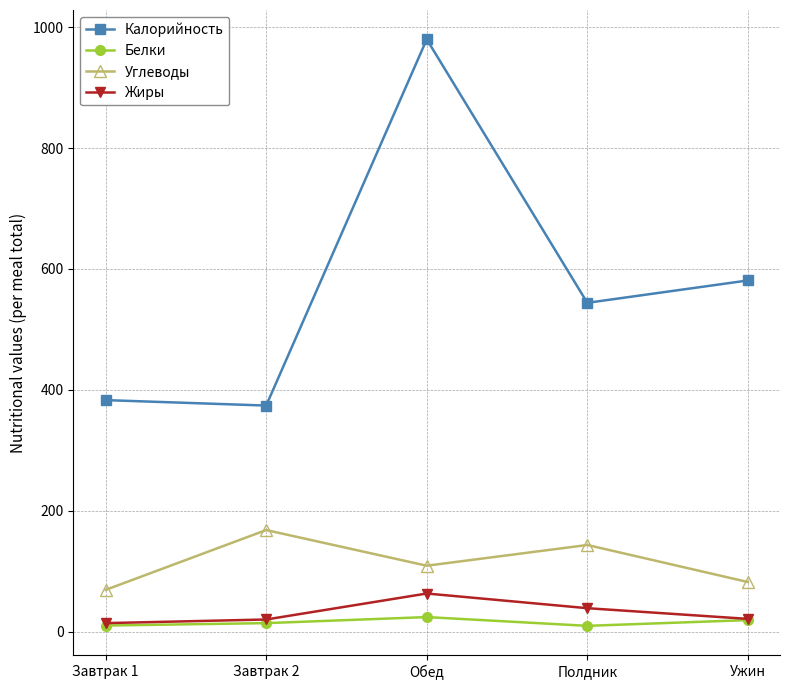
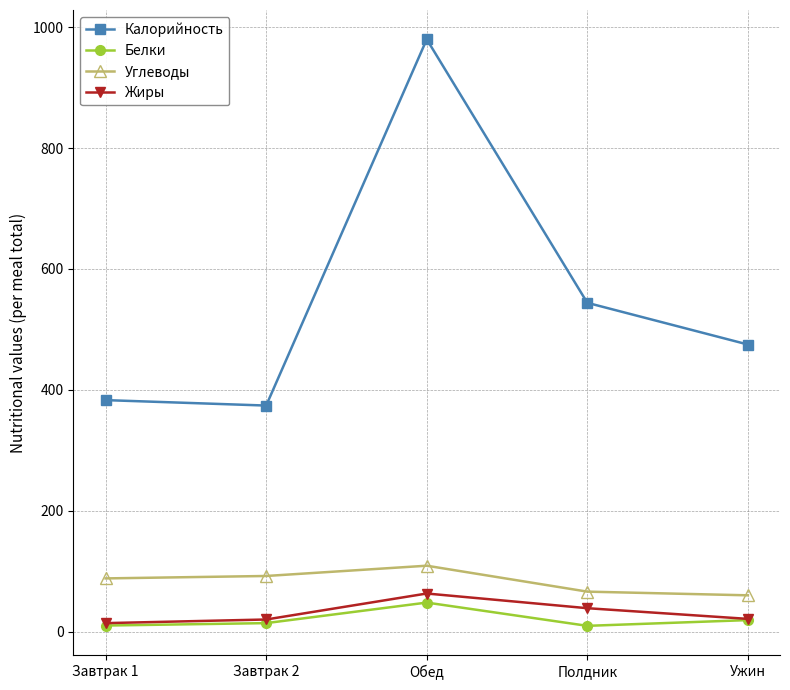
Углеводы, Завтрак 1: 70 -> 90
Углеводы, Завтрак 2: 170 -> 90
Белки, Обед: 20 -> 50
Углеводы, Полдник: 140 -> 70
Калорийность, Ужин: 580 -> 480
Углеводы, Ужин: 80 -> 60
